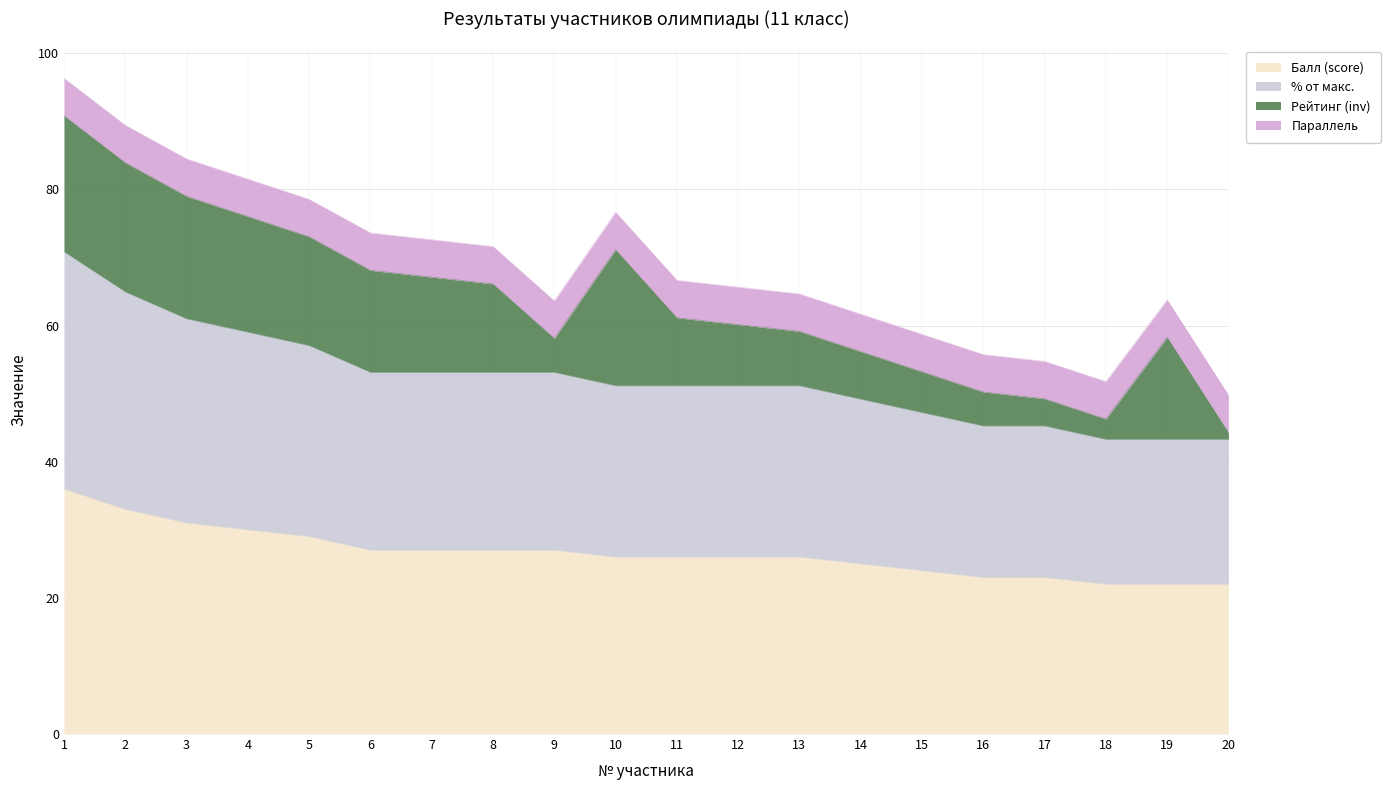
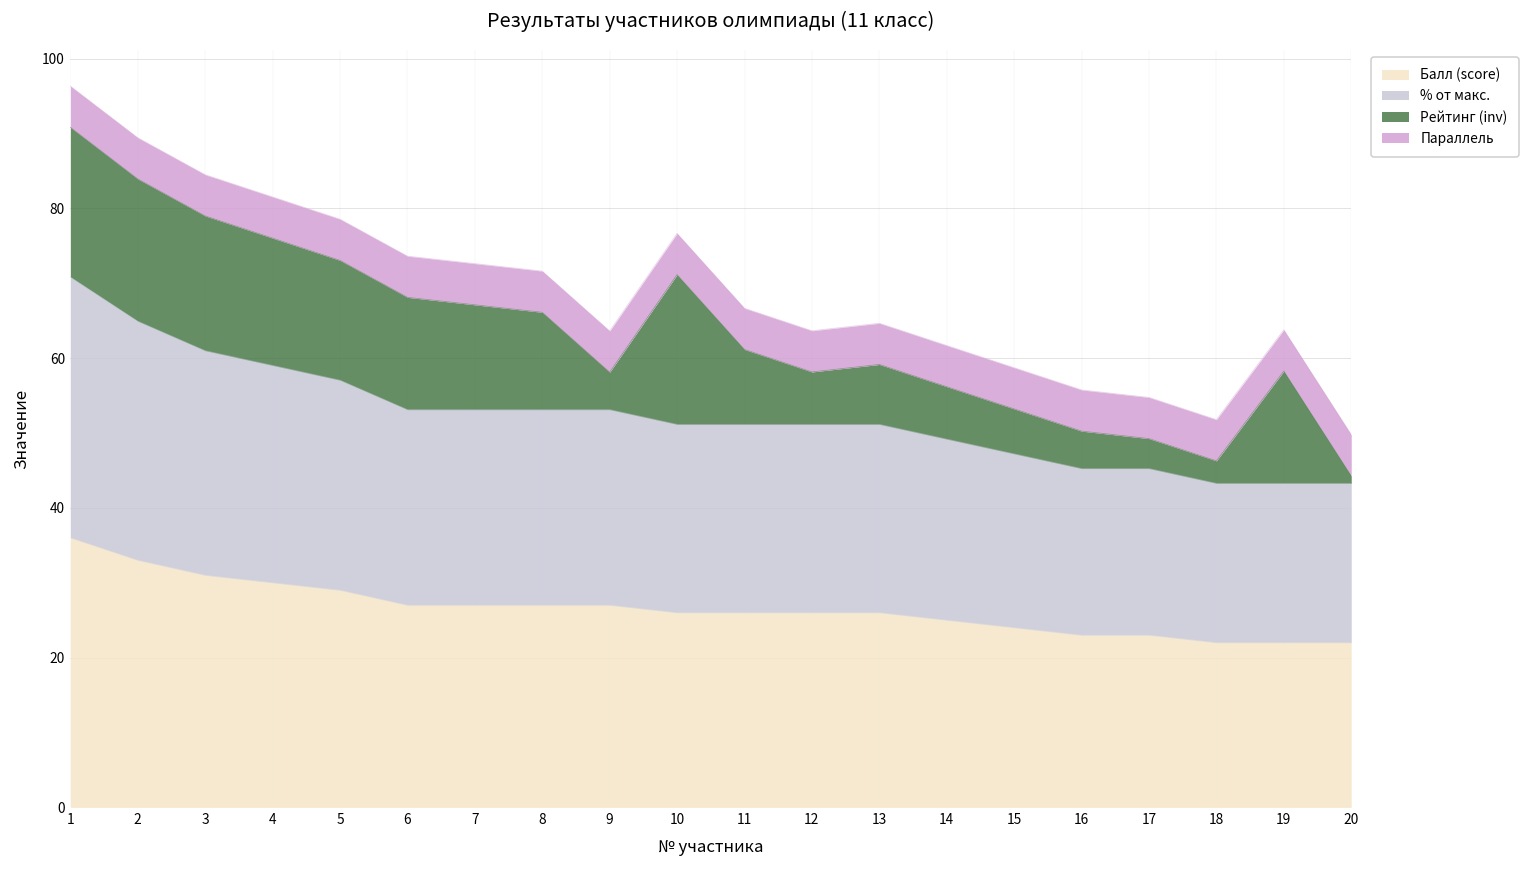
Рейтинг (inv), 12: 9 -> 7
